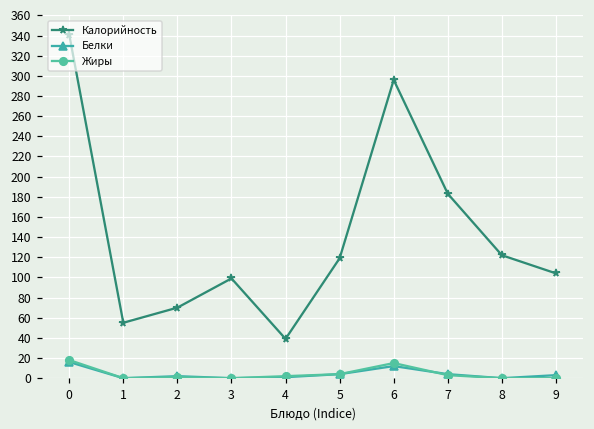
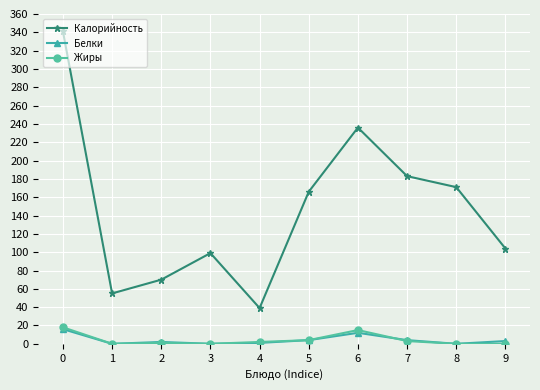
Калорийность, 5: 120 -> 170
Калорийность, 6: 300 -> 240
Калорийность, 8: 120 -> 170
